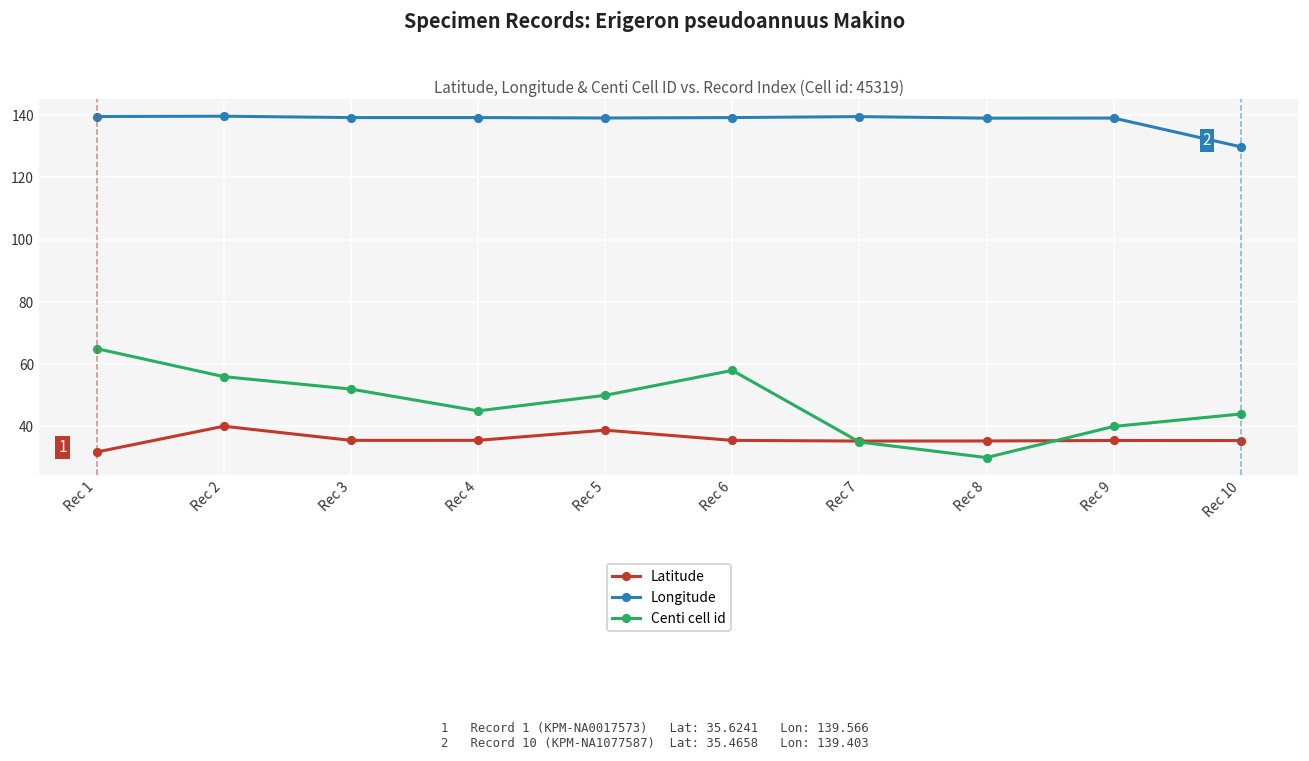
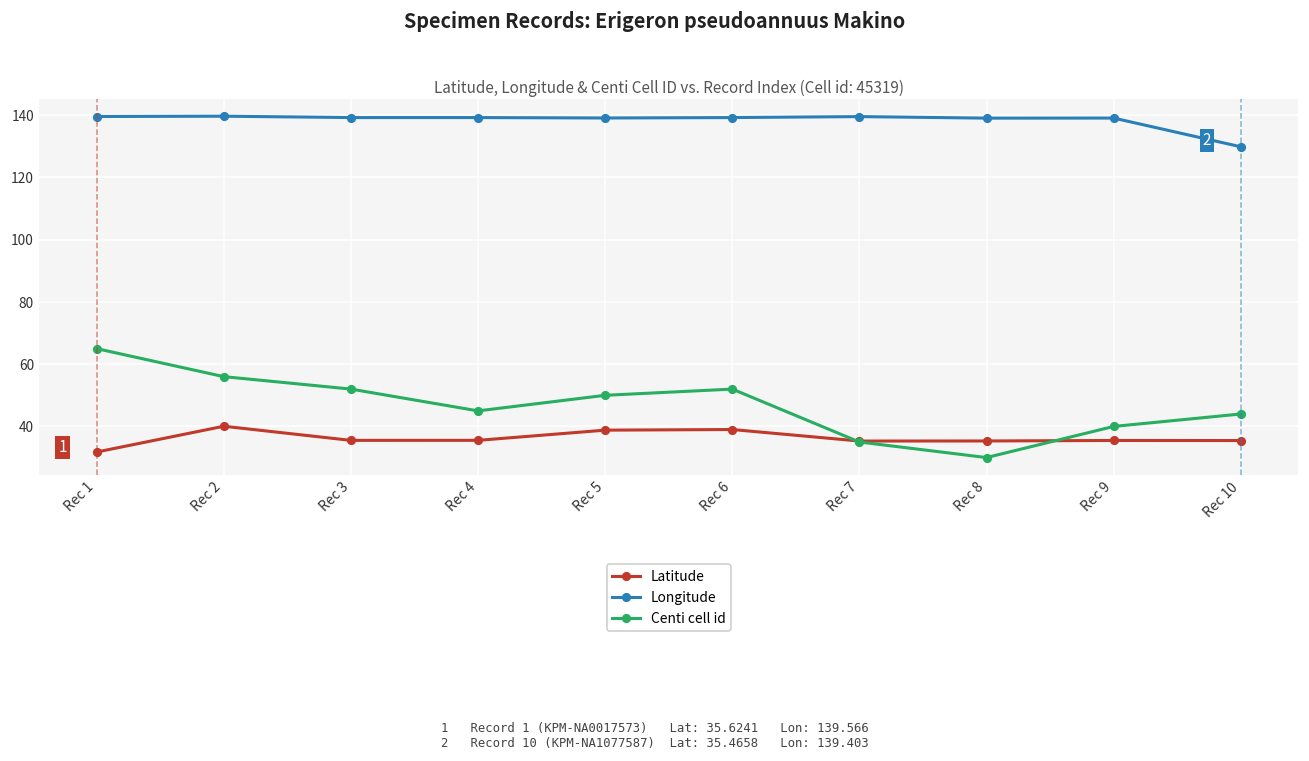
Latitude, Rec 6: 36 -> 39
Centi cell id, Rec 6: 58 -> 52
